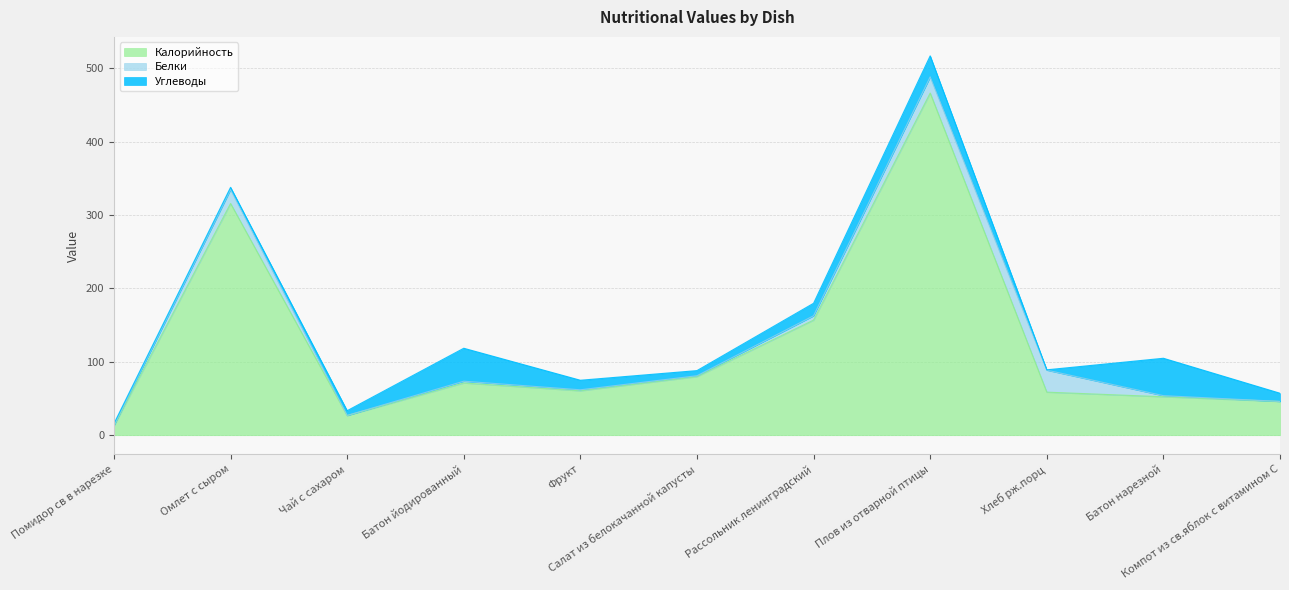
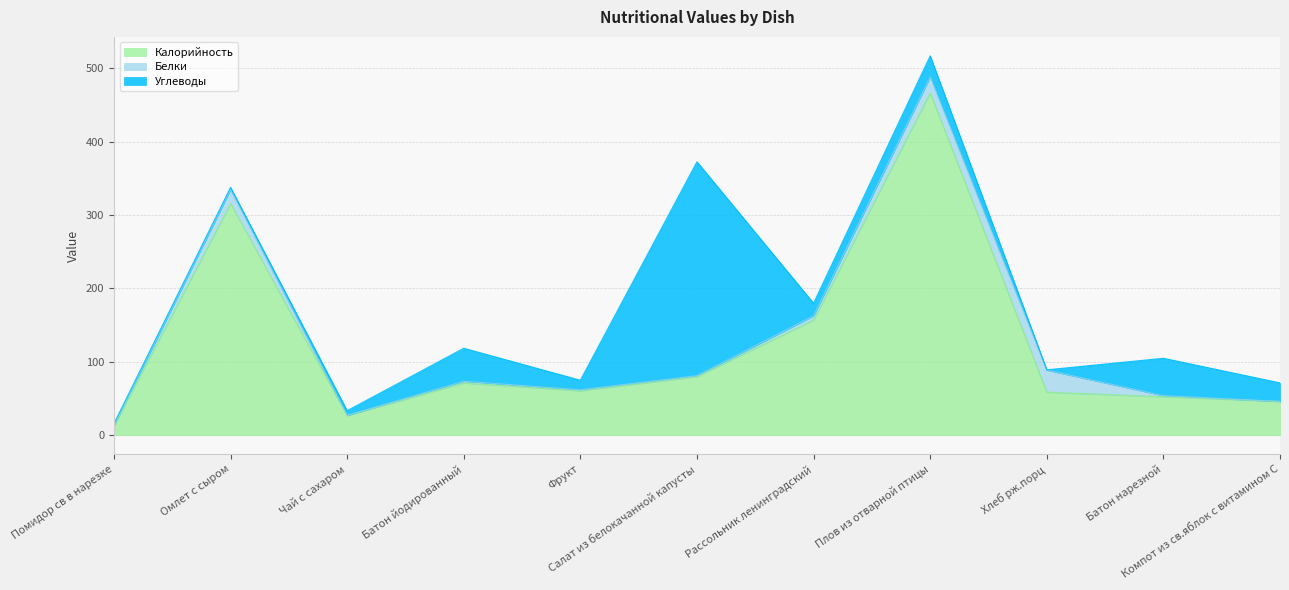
Углеводы, Салат из белокачанной капусты: 10 -> 290
Углеводы, Компот из св.яблок с витамином С: 10 -> 30
